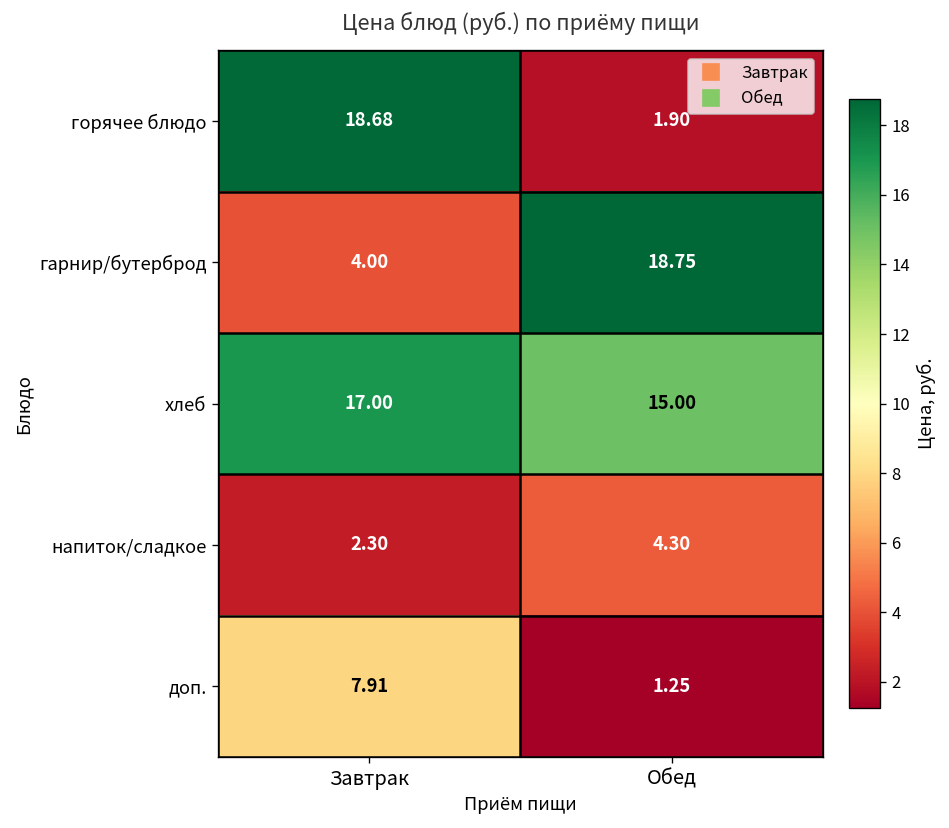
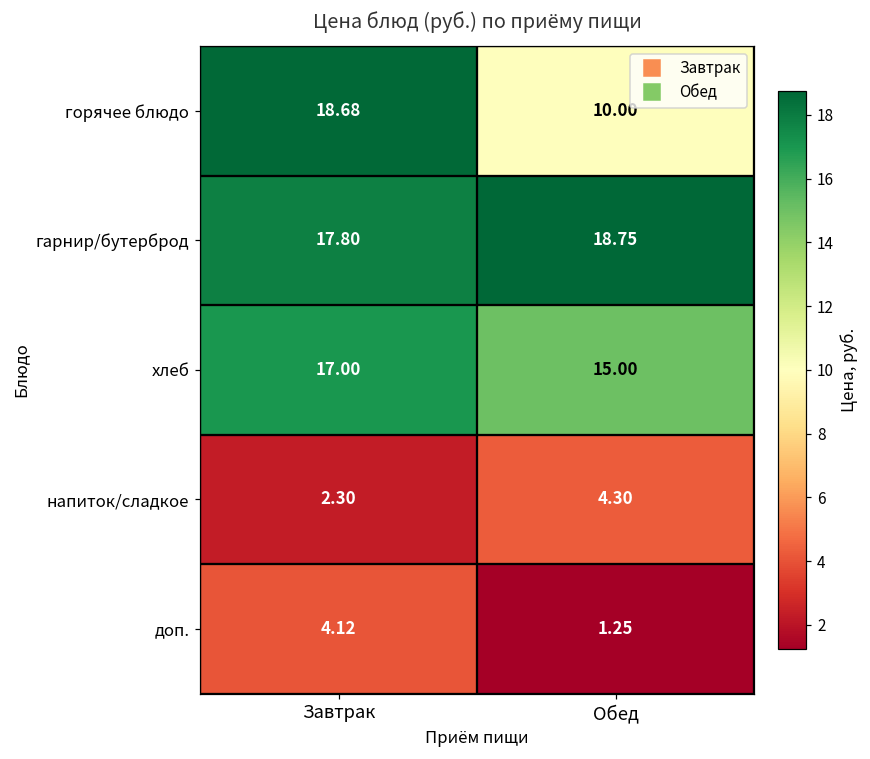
горячее блюдо, Обед: 1.90 -> 10.00
гарнир/бутерброд, Завтрак: 4.00 -> 17.80
доп., Завтрак: 7.91 -> 4.12
